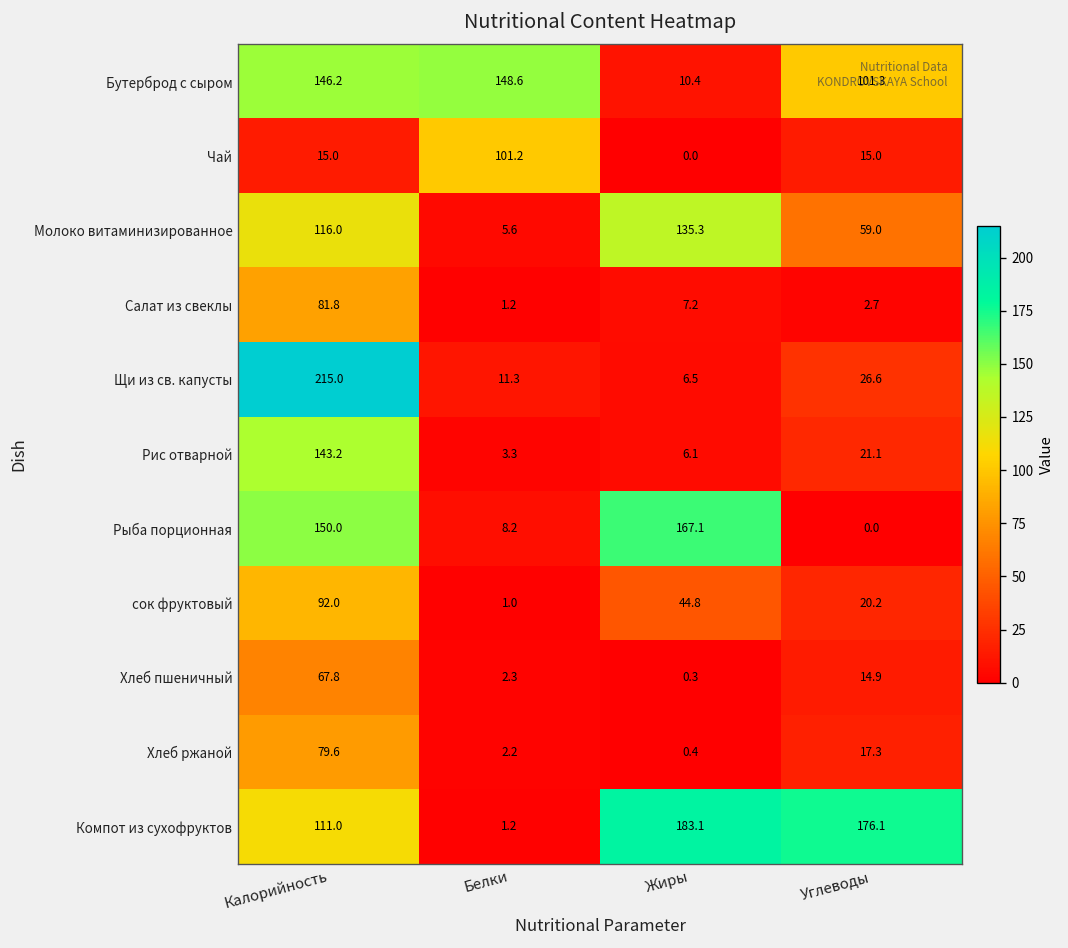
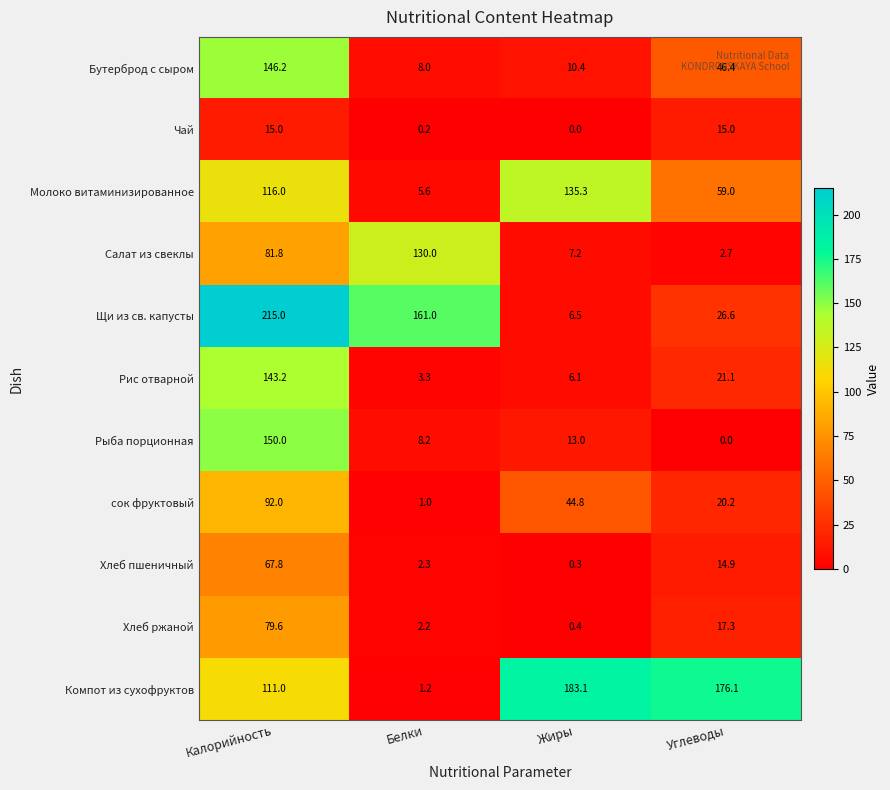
Бутерброд с сыром, Белки: 148.6 -> 8.0
Бутерброд с сыром, Углеводы: 101.3 -> 46.4
Чай, Белки: 101.2 -> 0.2
Салат из свеклы, Белки: 1.2 -> 130.0
Щи из св. капусты, Белки: 11.3 -> 161.0
Рыба порционная, Жиры: 167.1 -> 13.0
